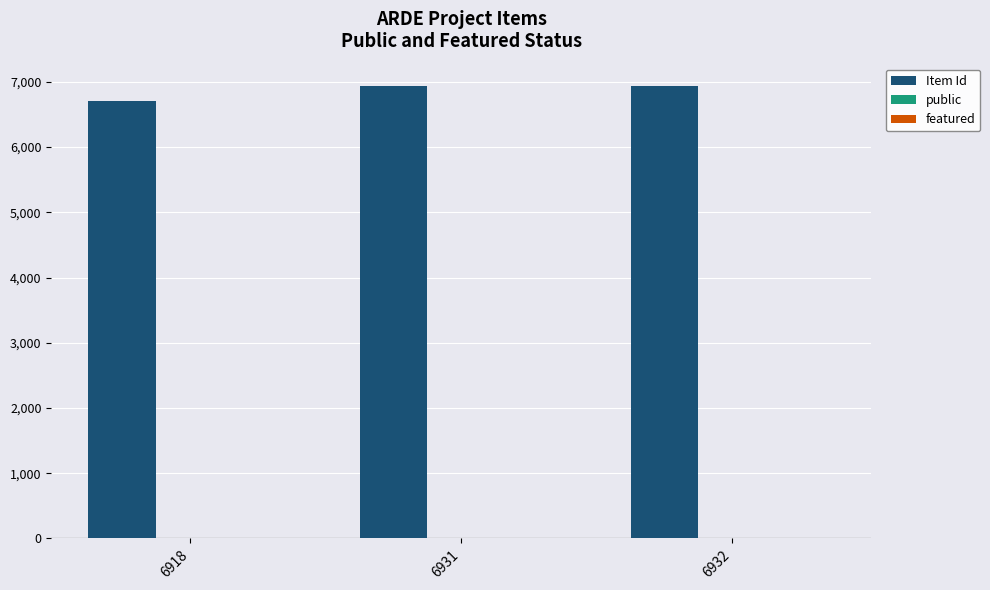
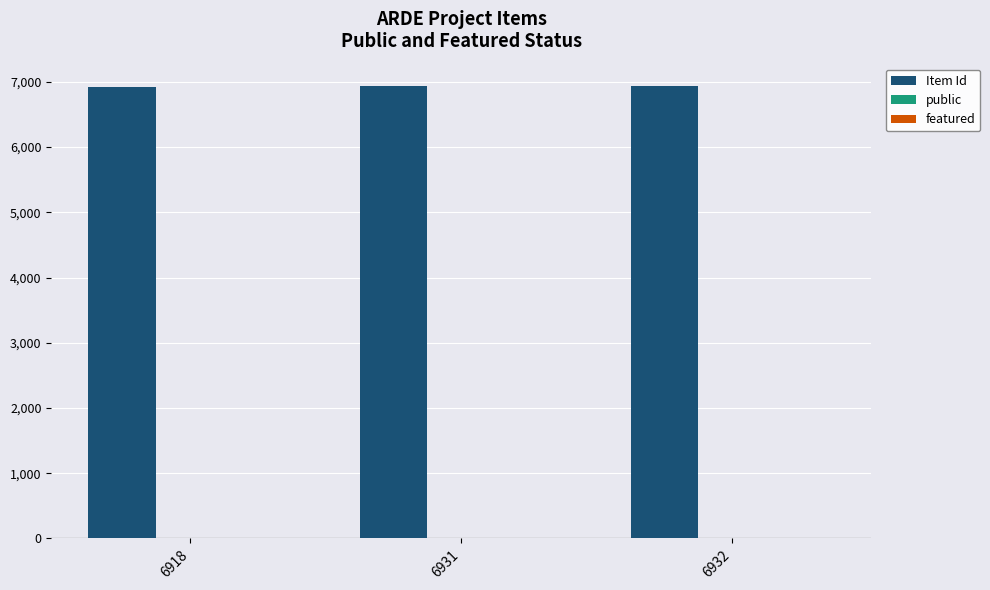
Item Id, 6918: 6,700 -> 6,900
